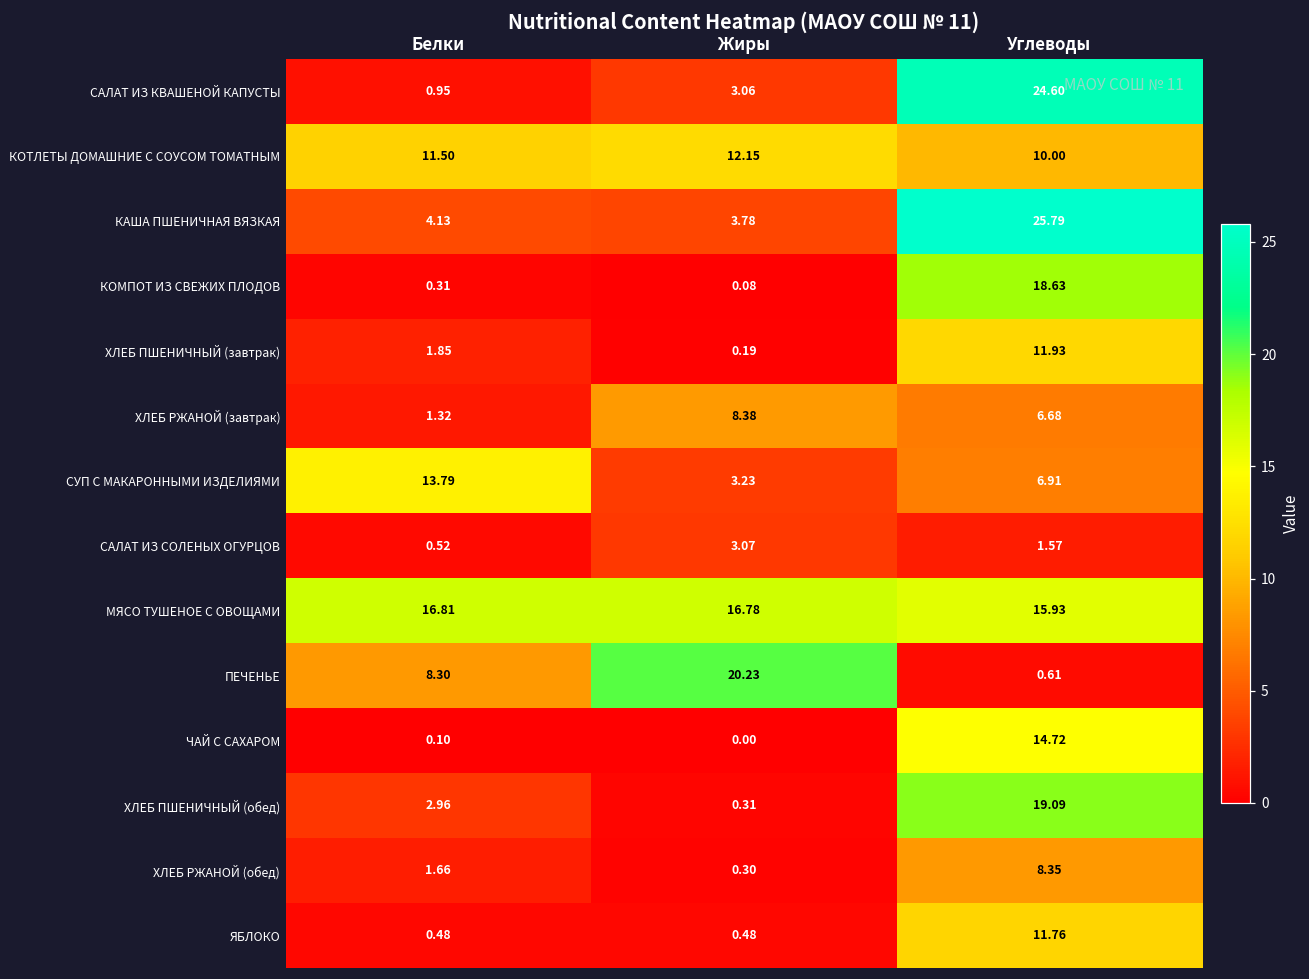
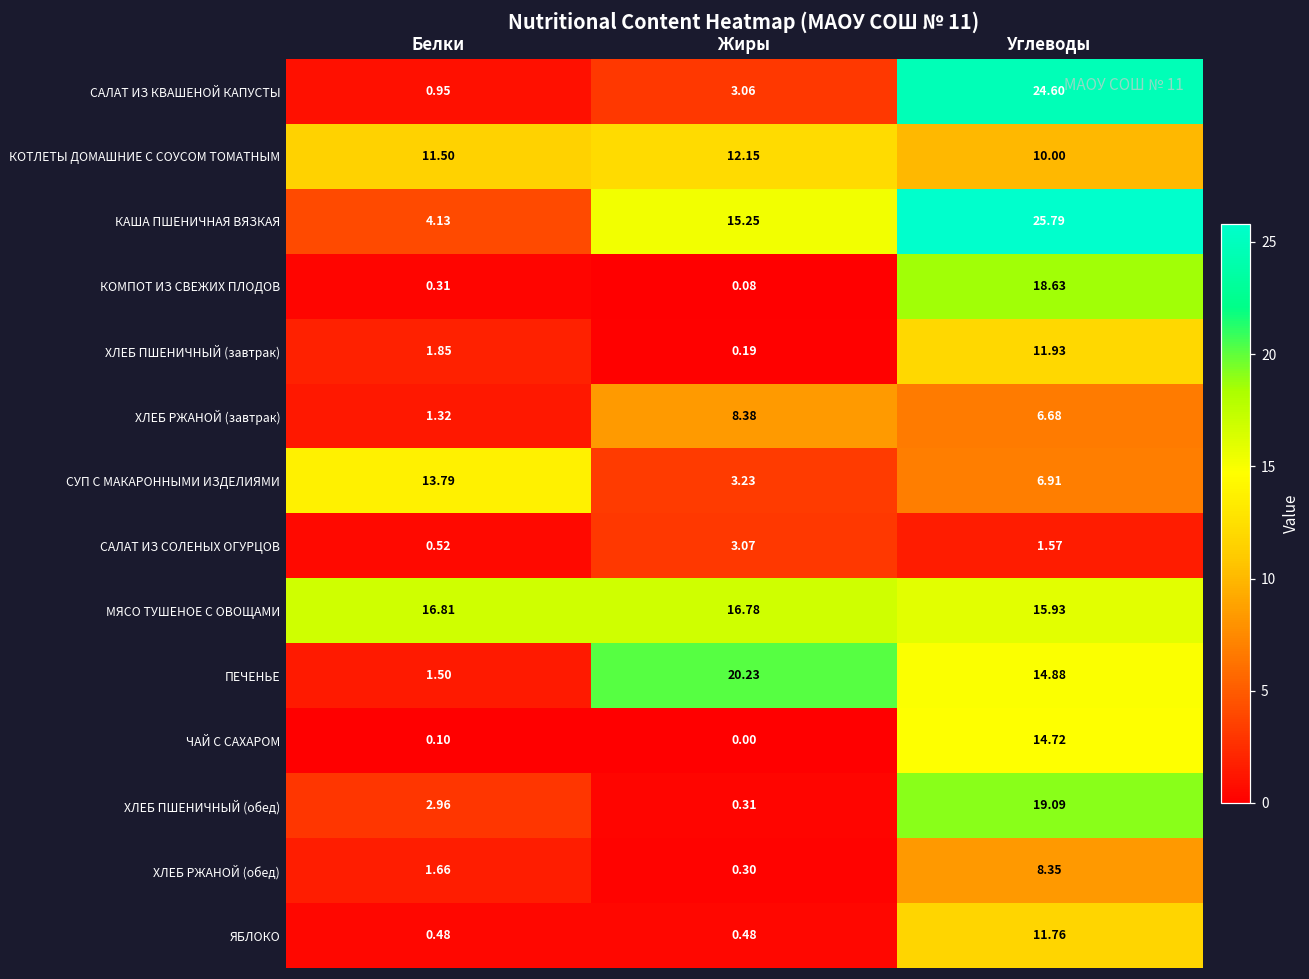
КАША ПШЕНИЧНАЯ ВЯЗКАЯ, Жиры: 3.78 -> 15.25
ПЕЧЕНЬЕ, Белки: 8.30 -> 1.50
ПЕЧЕНЬЕ, Углеводы: 0.61 -> 14.88
